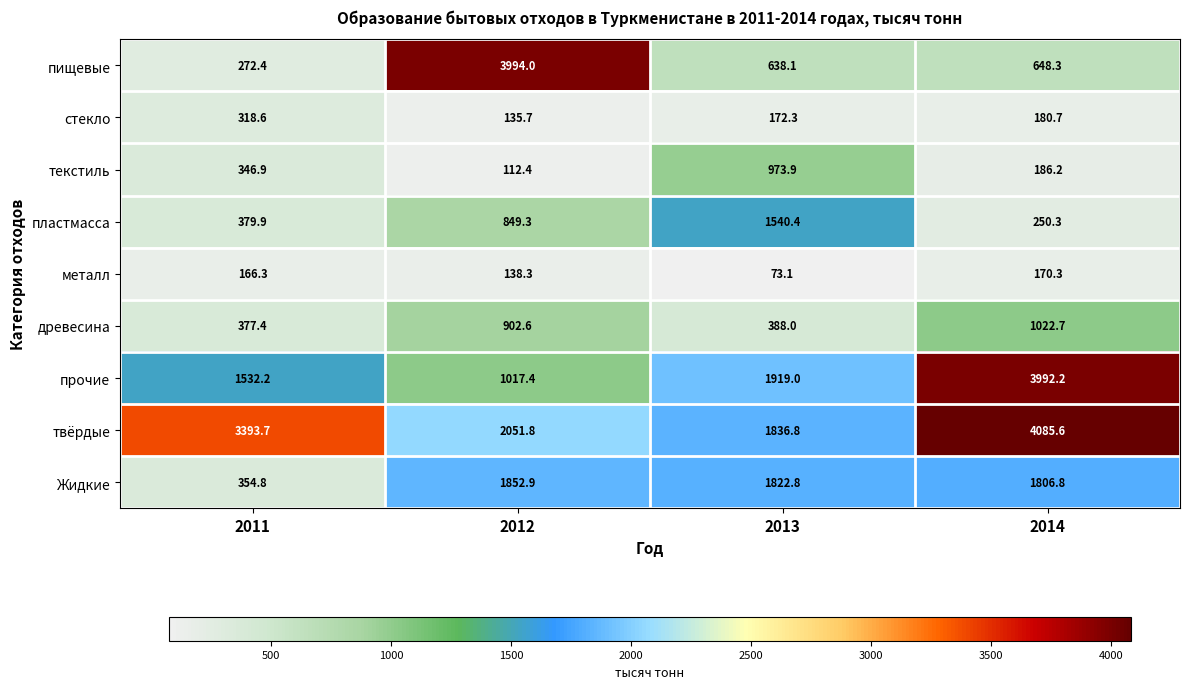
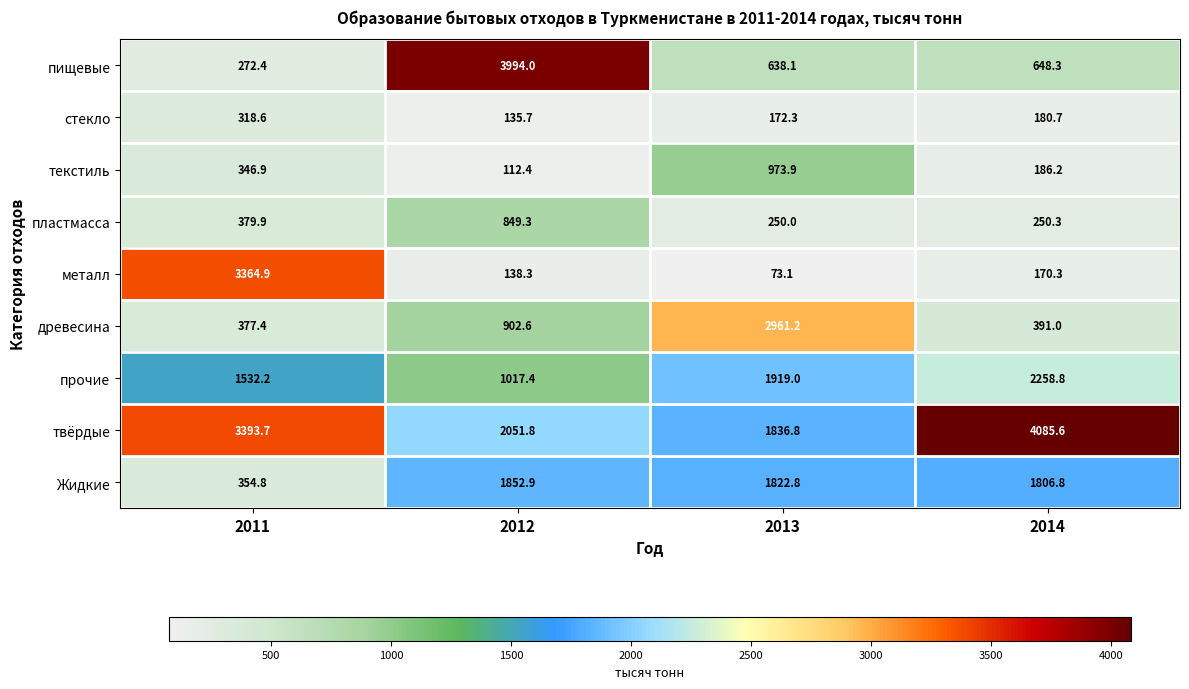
пластмасса, 2013: 1540.4 -> 250.0
металл, 2011: 166.3 -> 3364.9
древесина, 2013: 388.0 -> 2961.2
древесина, 2014: 1022.7 -> 391.0
прочие, 2014: 3992.2 -> 2258.8
